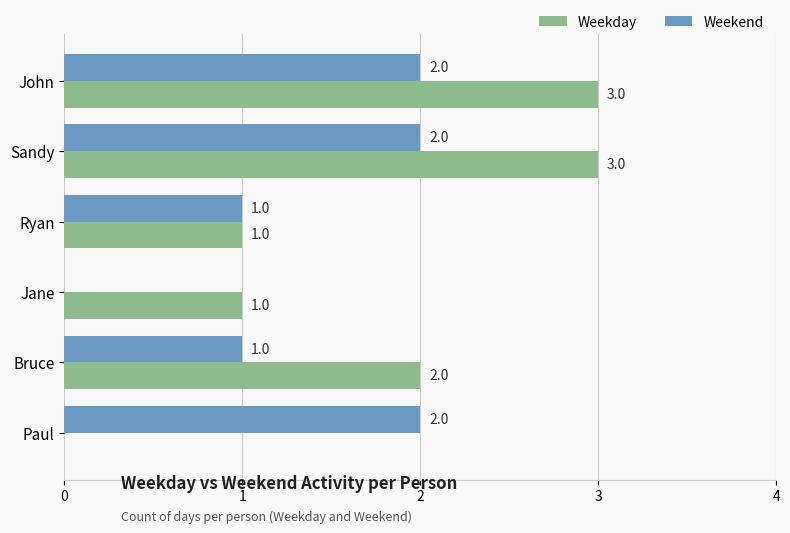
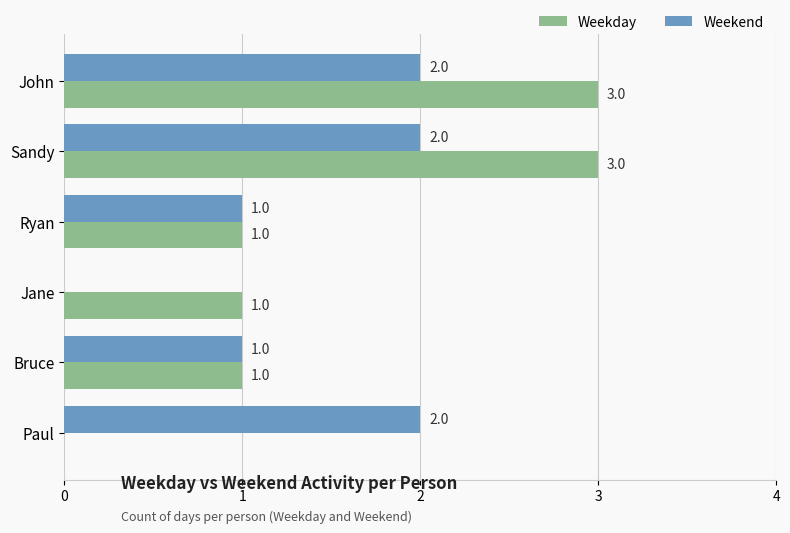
Weekday, Bruce: 2.0 -> 1.0
